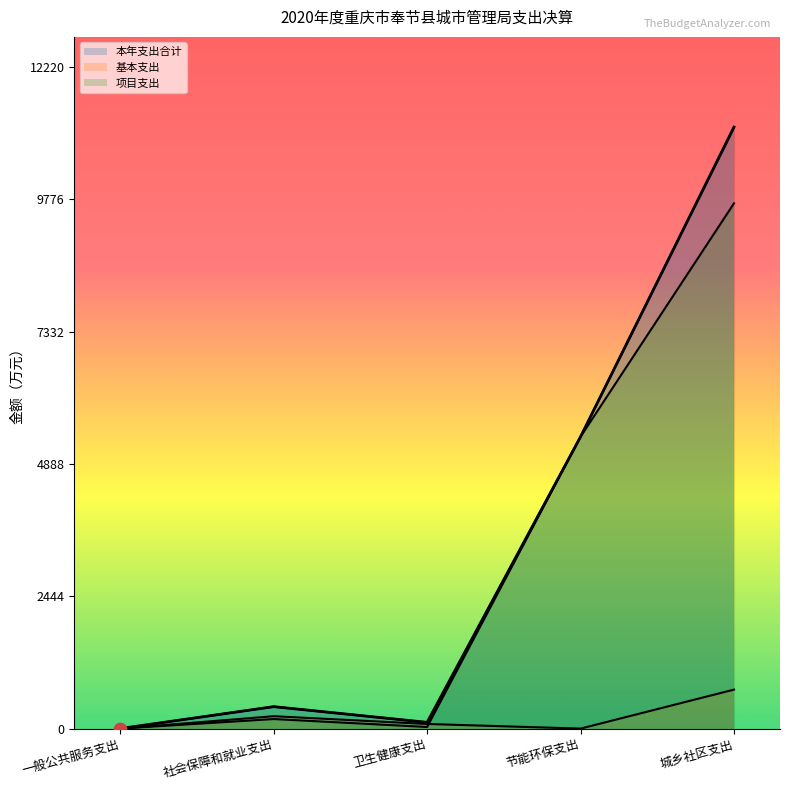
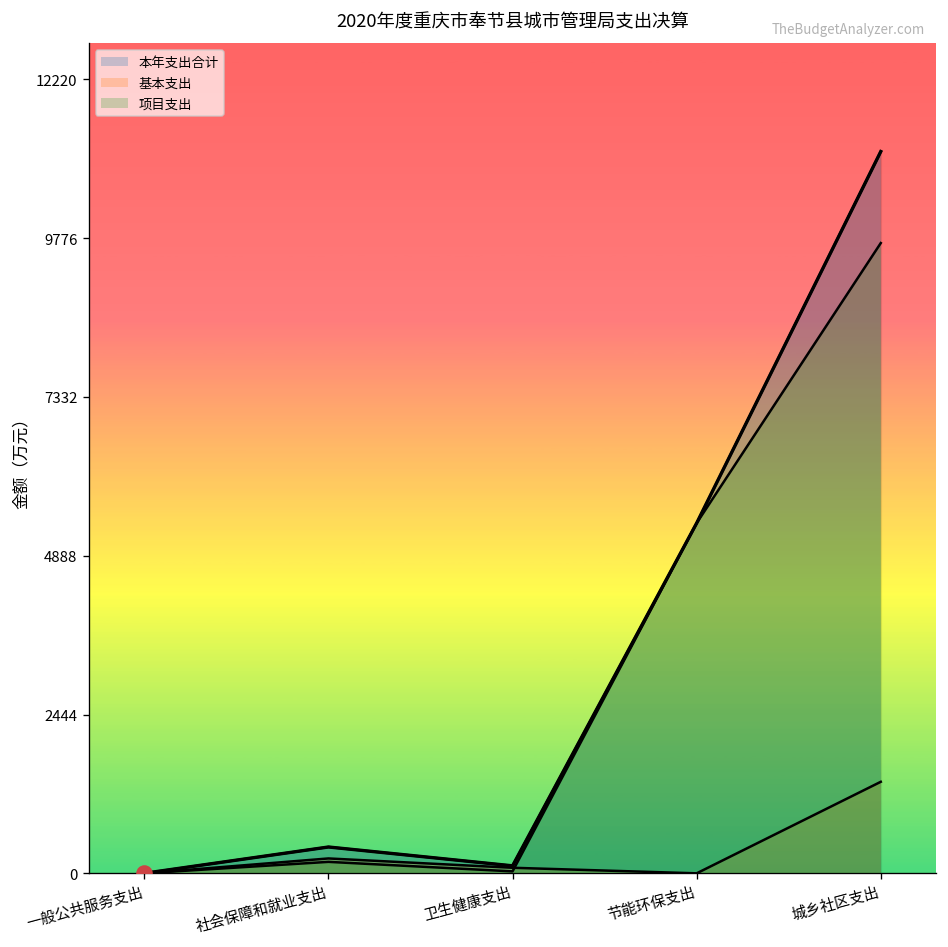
基本支出, 城乡社区支出: 700 -> 1400
